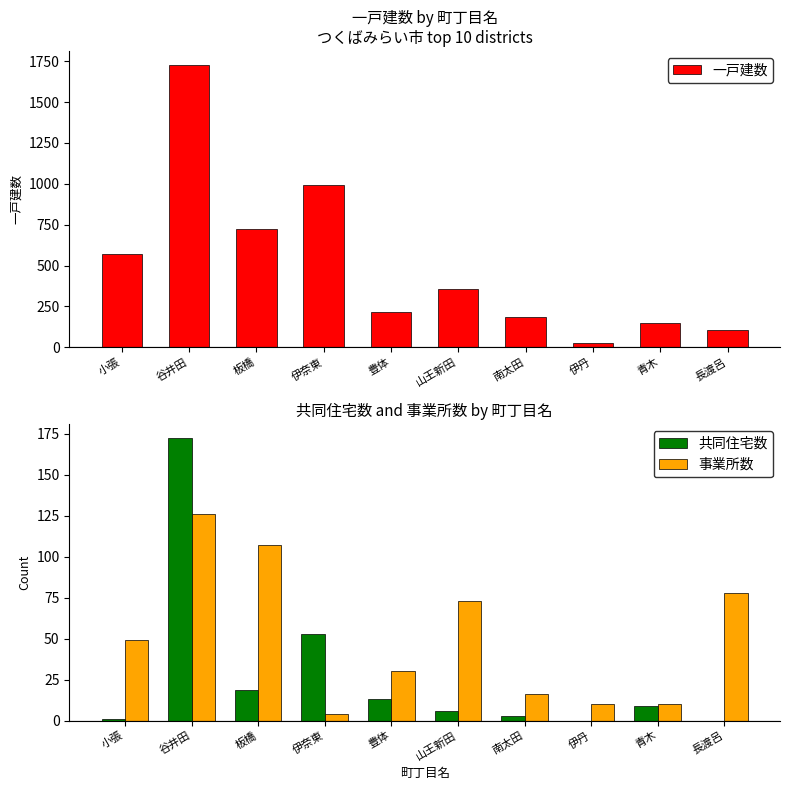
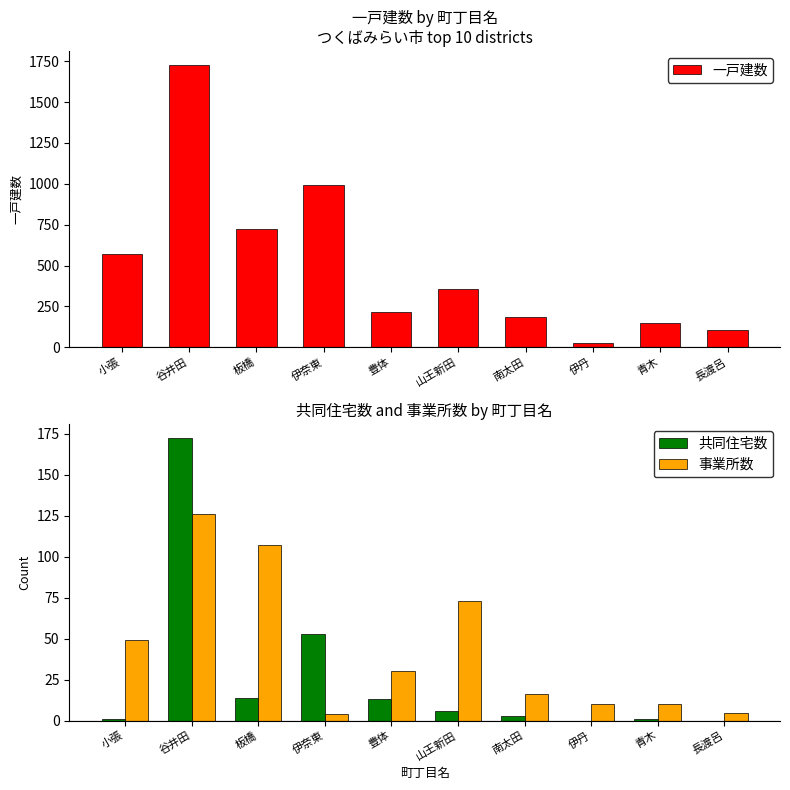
共同住宅数 and 事業所数 by 町丁目名, 共同住宅数, 板橋: 19 -> 14
共同住宅数 and 事業所数 by 町丁目名, 共同住宅数, 青木: 9 -> 1
共同住宅数 and 事業所数 by 町丁目名, 事業所数, 長渡呂: 78 -> 5
